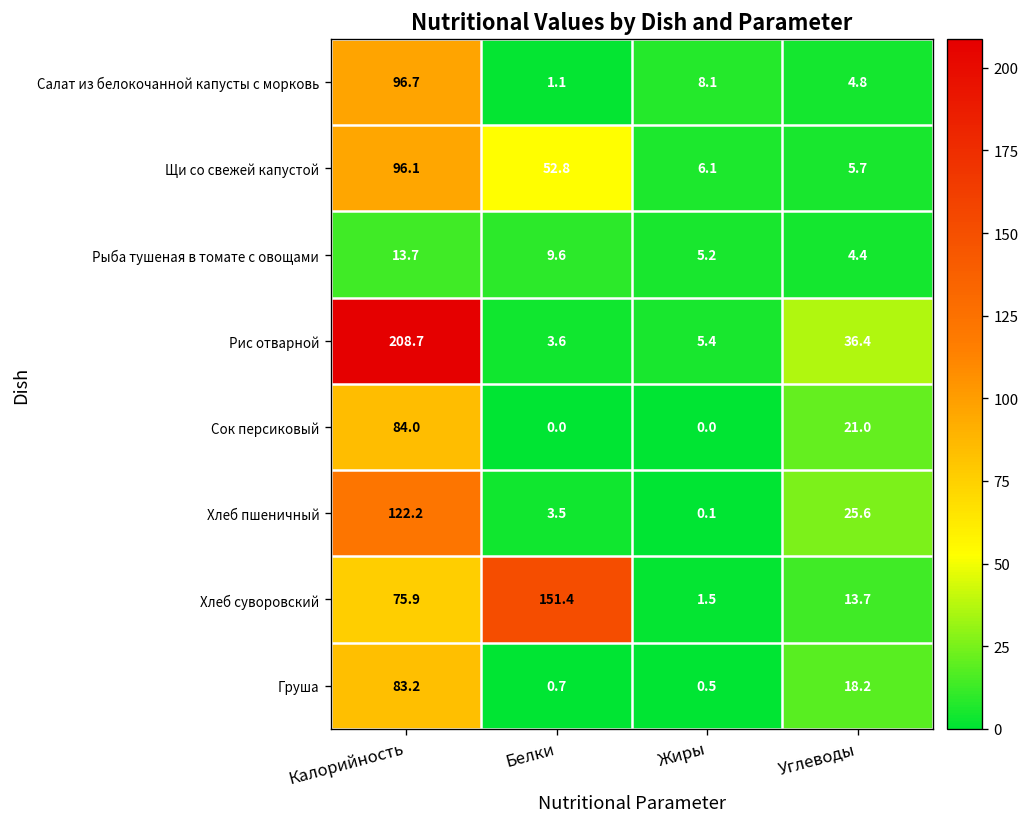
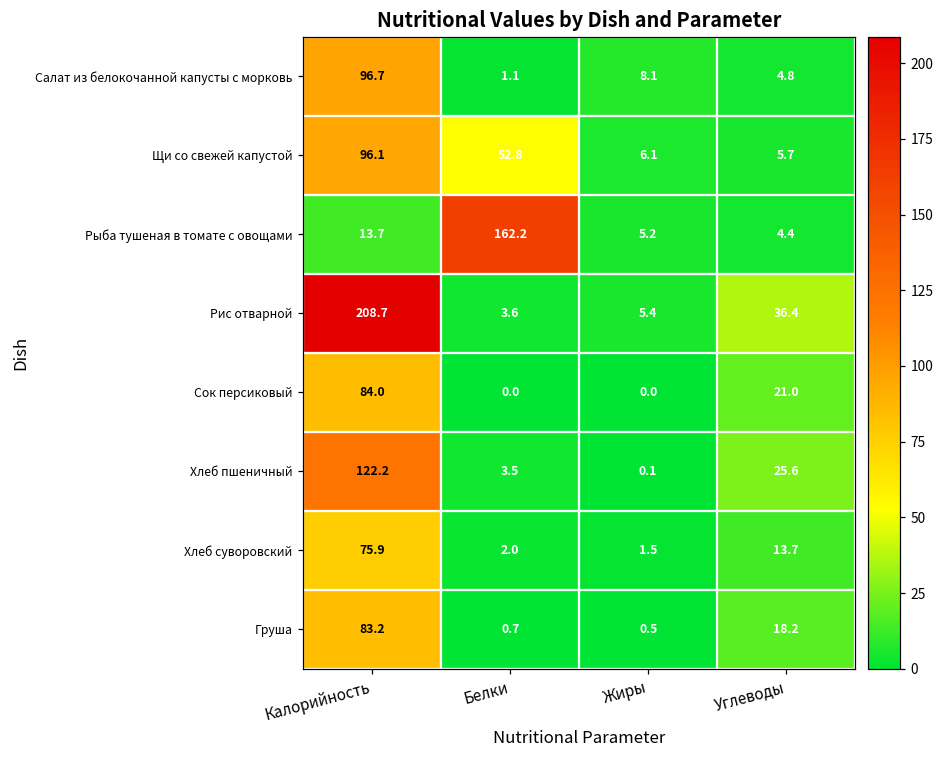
Рыба тушеная в томате с овощами, Белки: 9.6 -> 162.2
Хлеб суворовский, Белки: 151.4 -> 2.0
